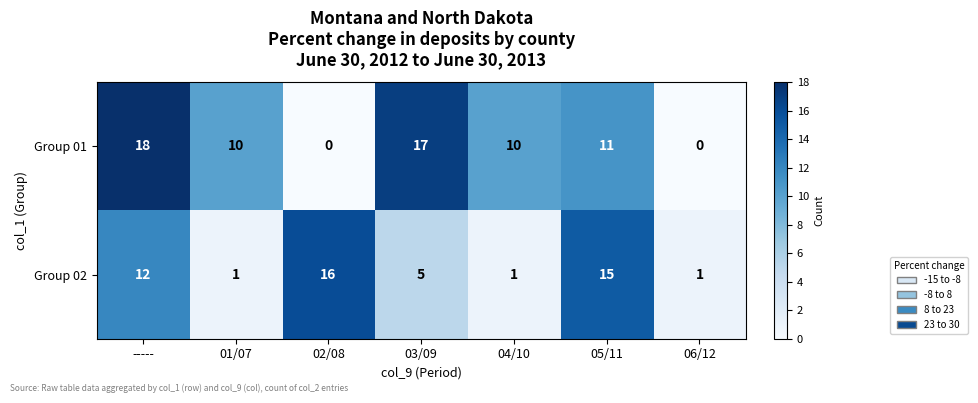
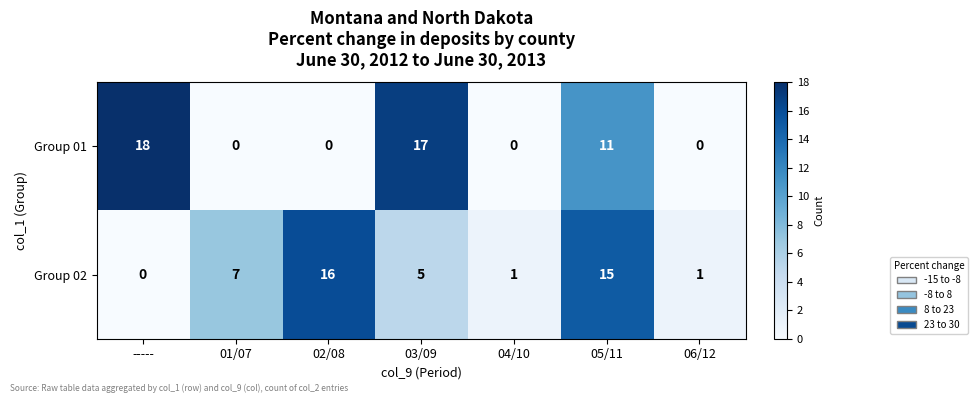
Group 01, 01/07: 10 -> 0
Group 01, 04/10: 10 -> 0
Group 02, -----: 12 -> 0
Group 02, 01/07: 1 -> 7
